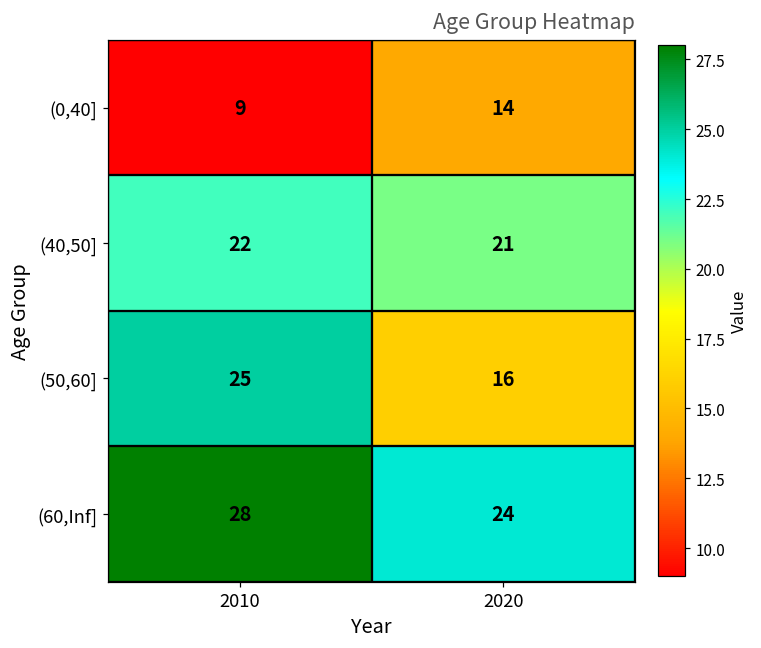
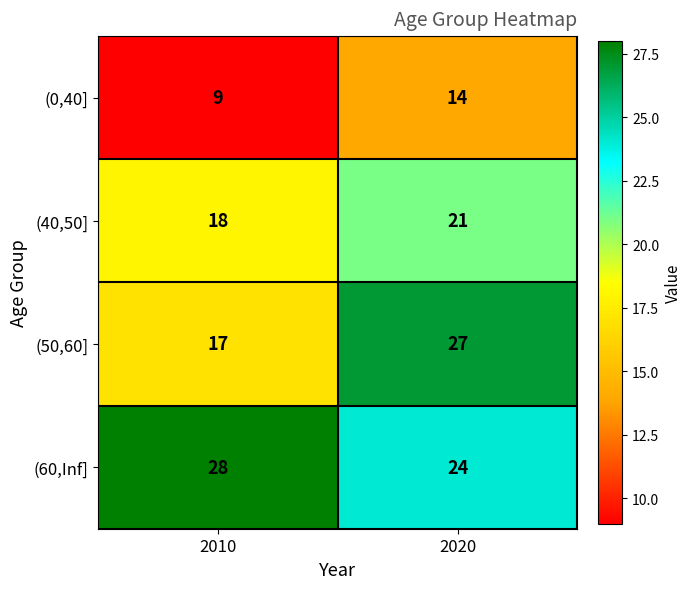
(40,50], 2010: 22 -> 18
(50,60], 2010: 25 -> 17
(50,60], 2020: 16 -> 27
